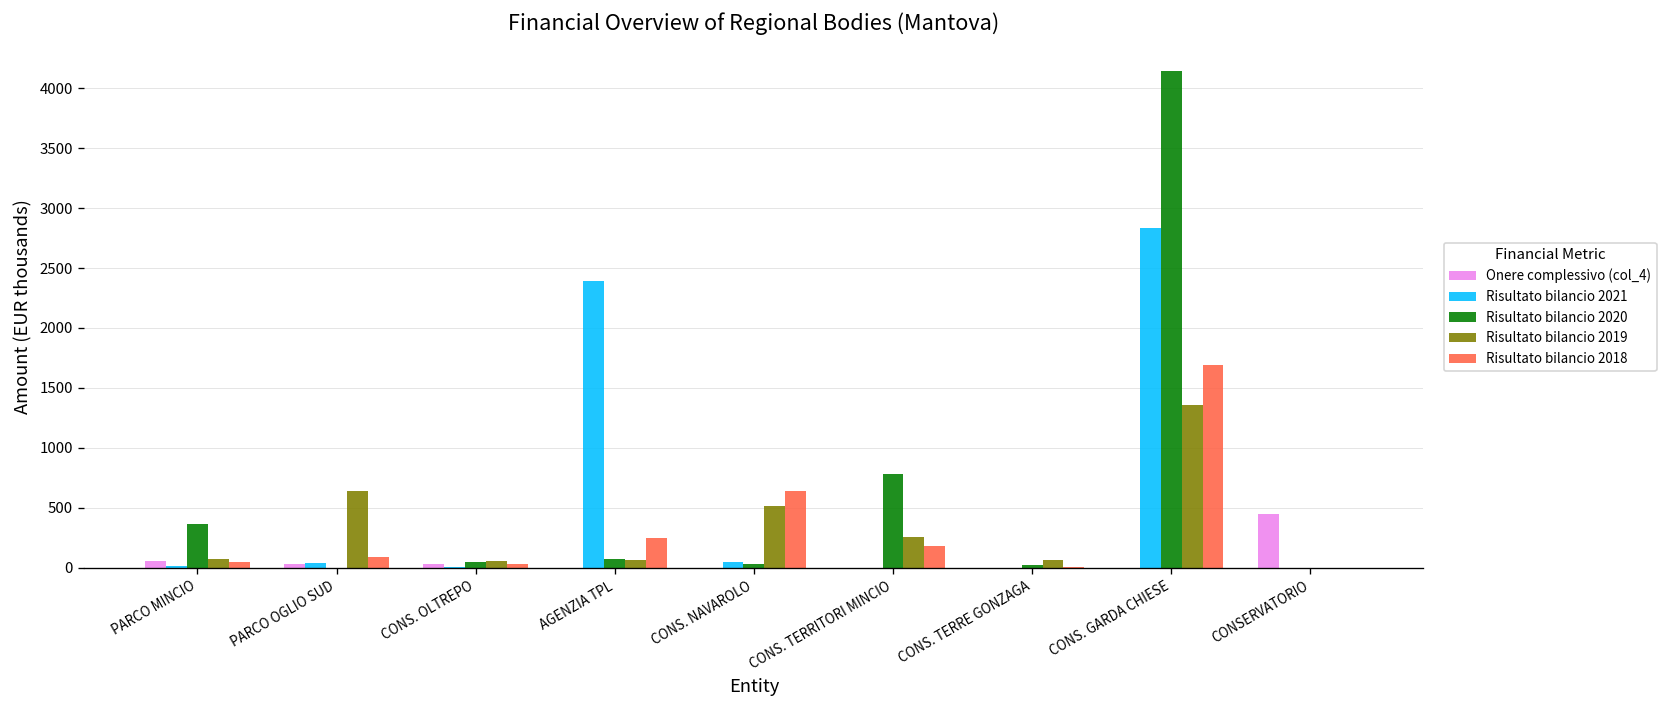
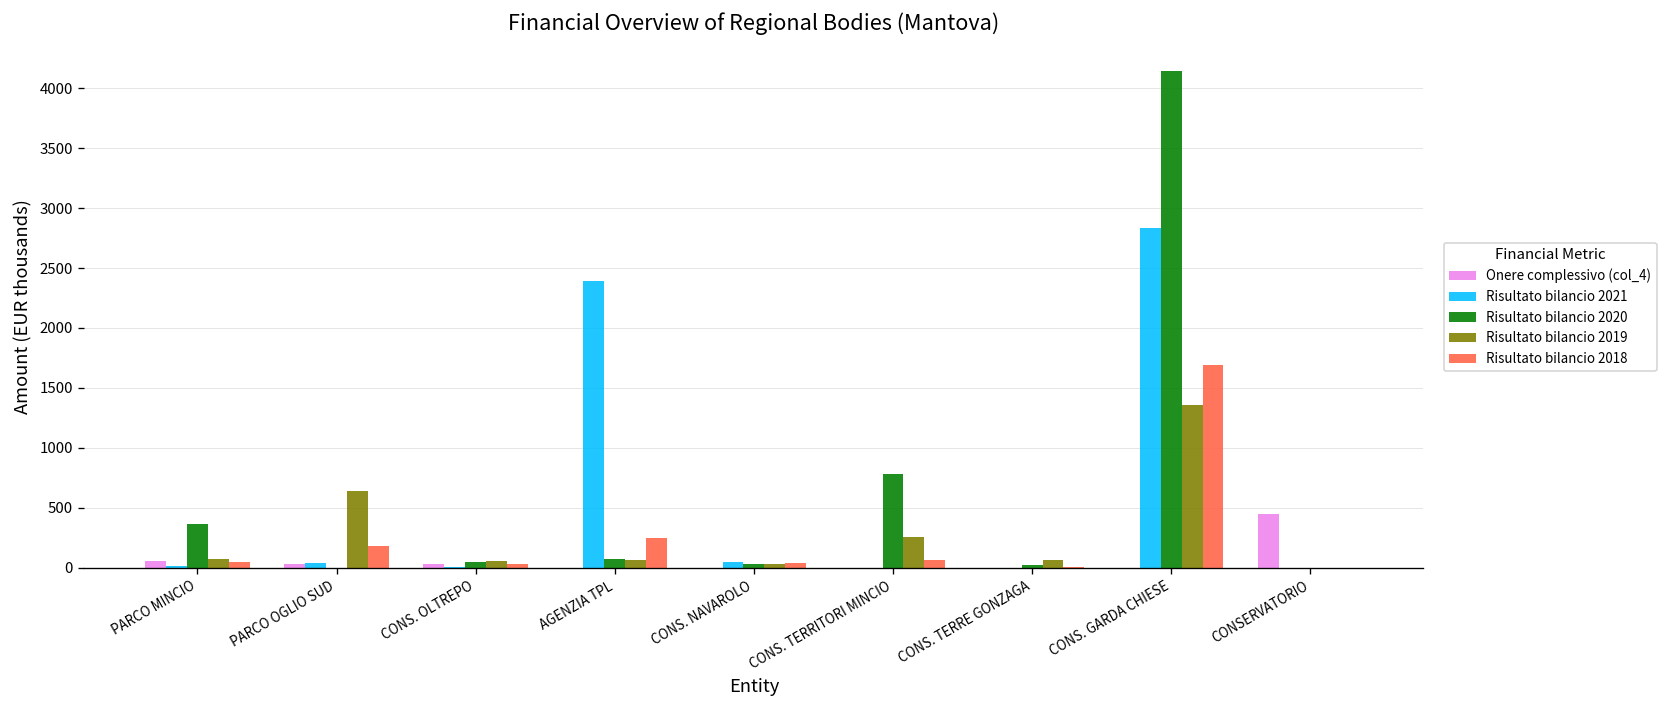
Risultato bilancio 2018, PARCO OGLIO SUD: 100 -> 200
Risultato bilancio 2019, CONS. NAVAROLO: 500 -> 0
Risultato bilancio 2018, CONS. NAVAROLO: 600 -> 0
Risultato bilancio 2018, CONS. TERRITORI MINCIO: 200 -> 100
